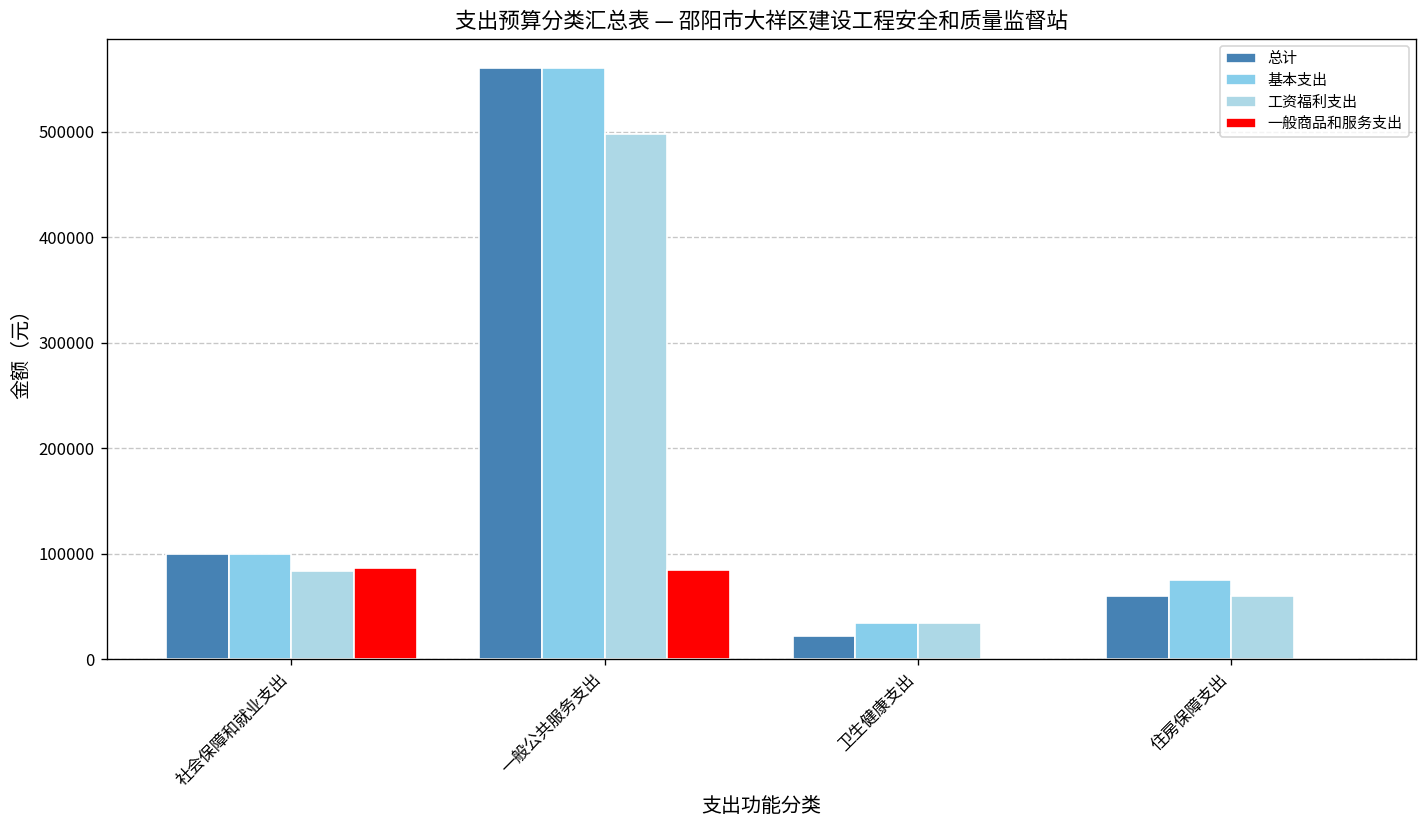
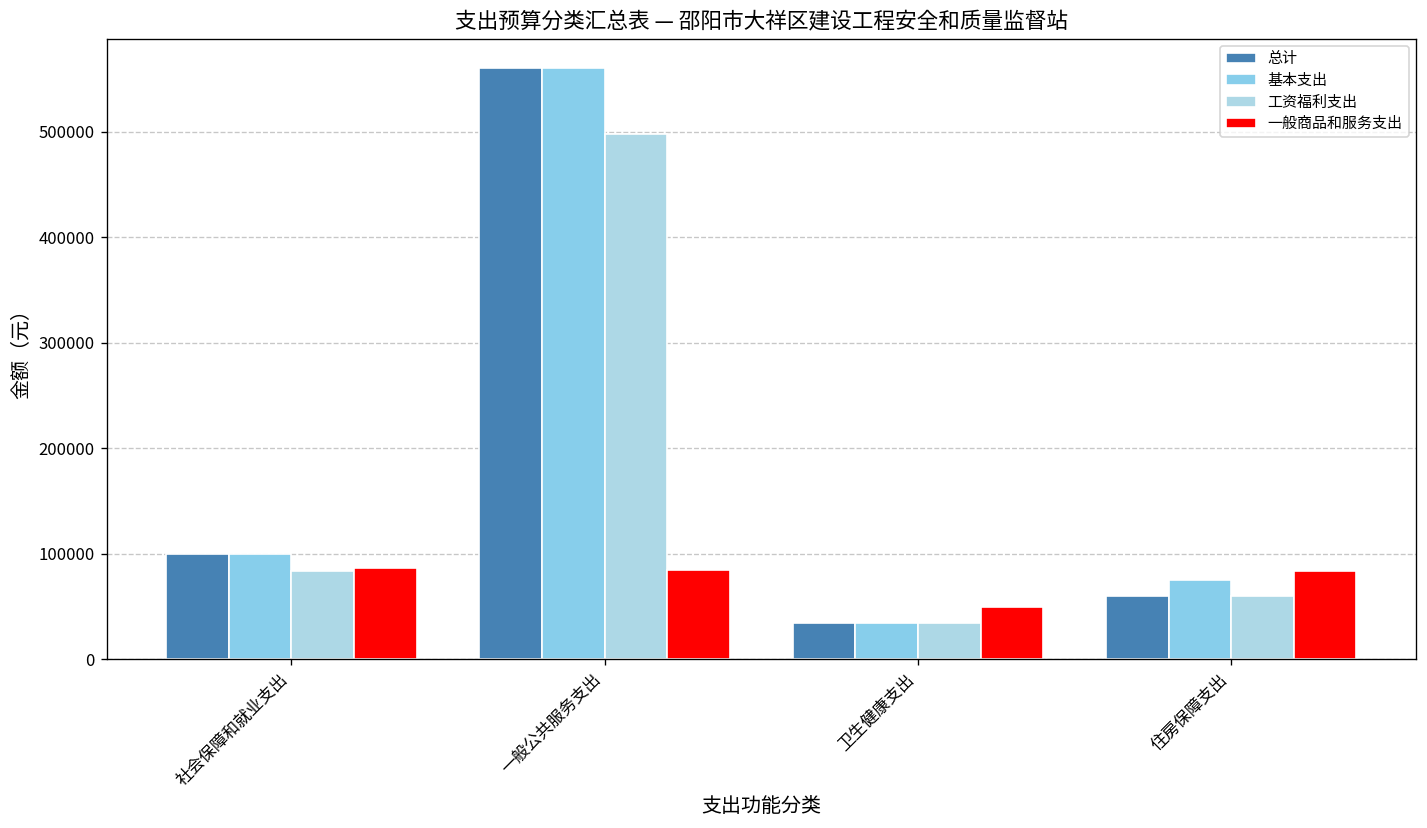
总计, 卫生健康支出: 20000 -> 30000
一般商品和服务支出, 卫生健康支出: 0 -> 50000
一般商品和服务支出, 住房保障支出: 0 -> 80000
